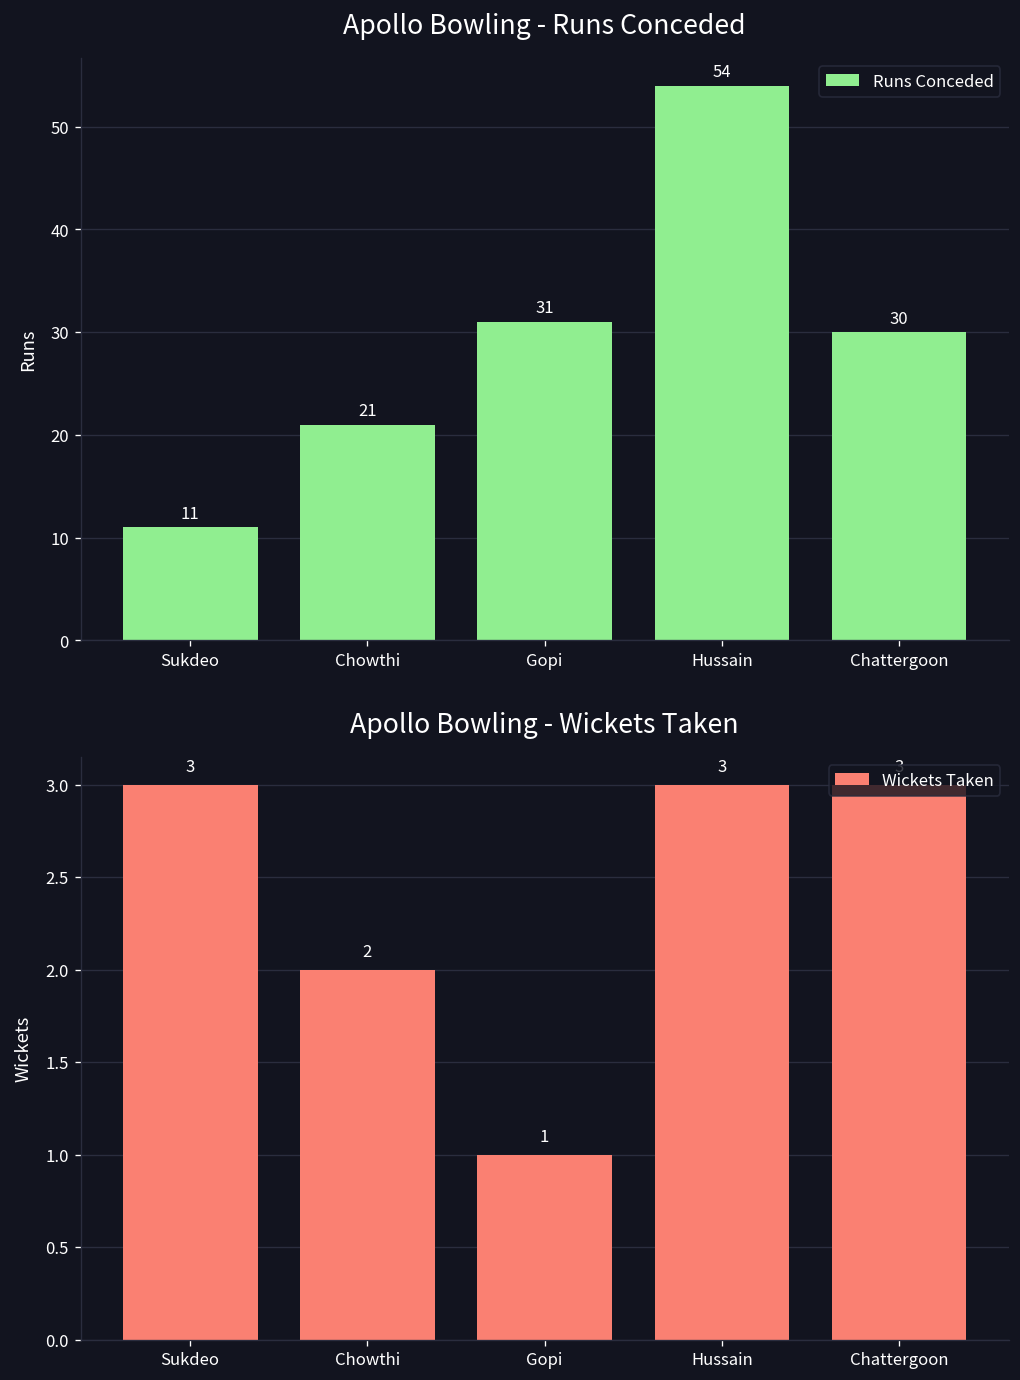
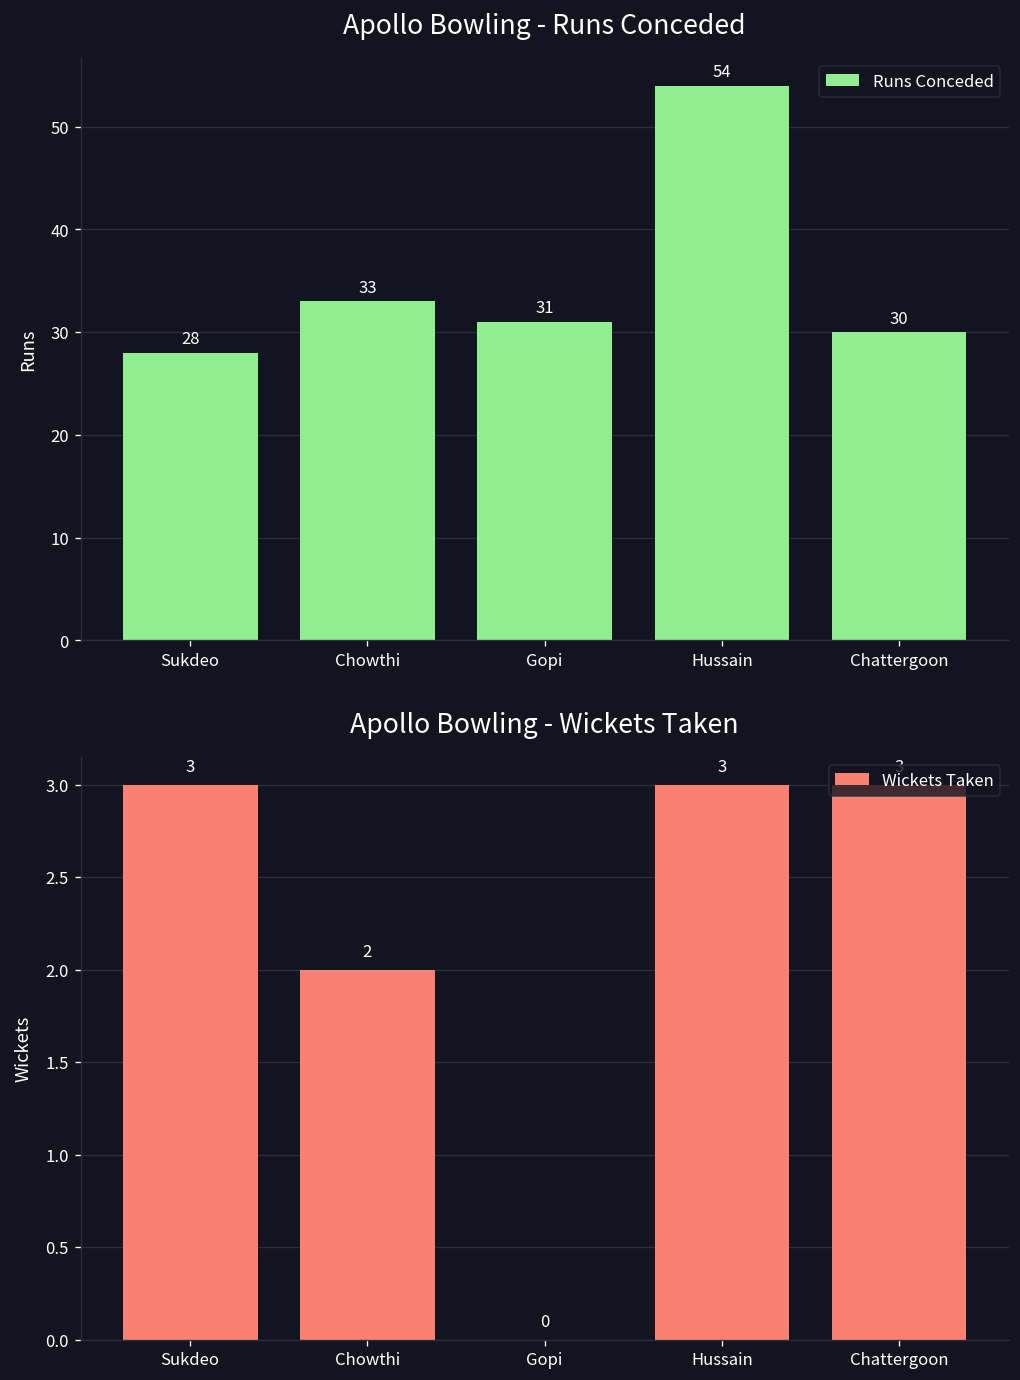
Apollo Bowling - Runs Conceded, Sukdeo: 11 -> 28
Apollo Bowling - Runs Conceded, Chowthi: 21 -> 33
Apollo Bowling - Wickets Taken, Gopi: 1 -> 0
